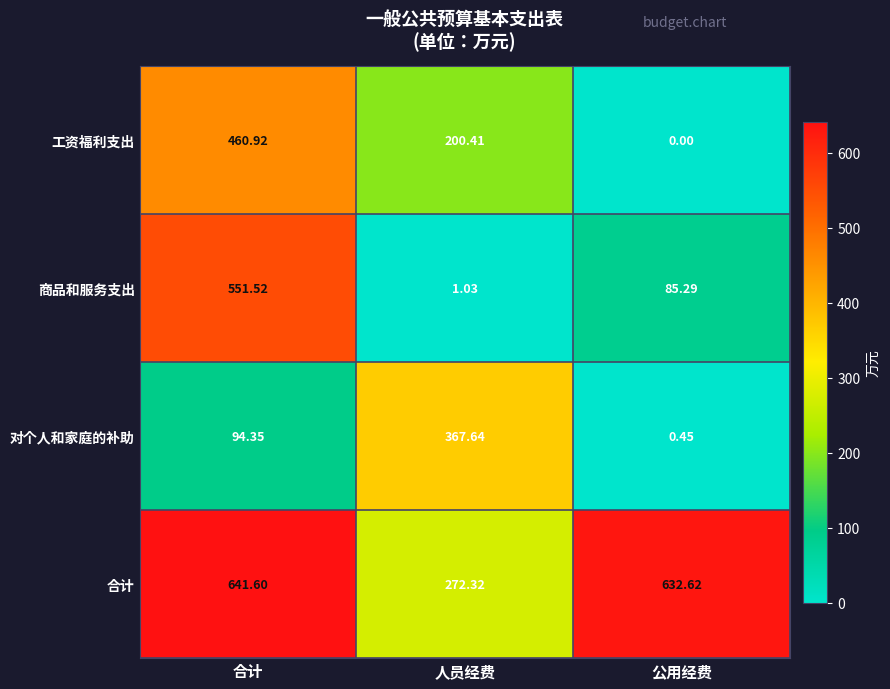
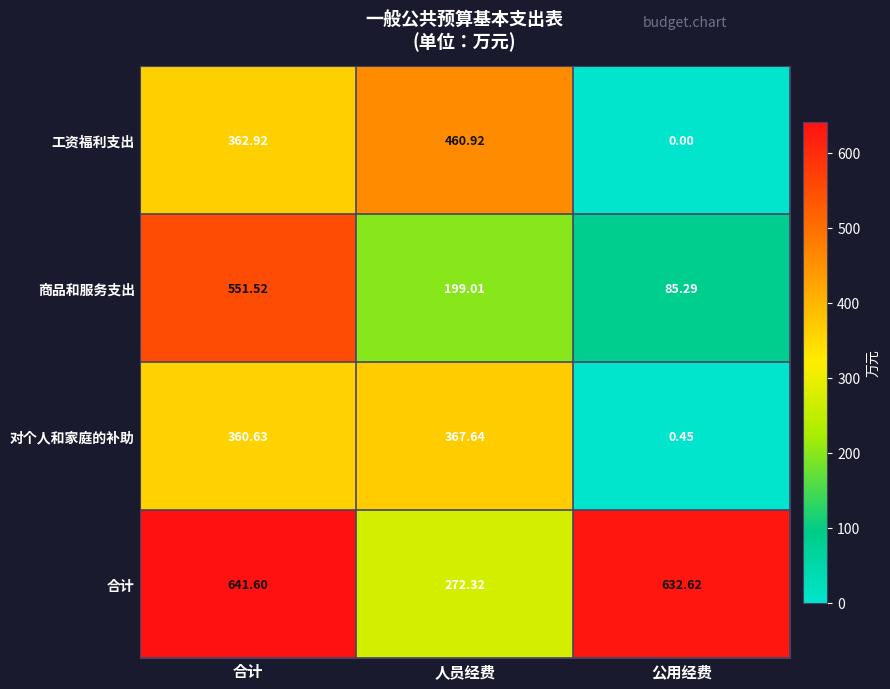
工资福利支出, 合计: 460.92 -> 362.92
工资福利支出, 人员经费: 200.41 -> 460.92
商品和服务支出, 人员经费: 1.03 -> 199.01
对个人和家庭的补助, 合计: 94.35 -> 360.63
